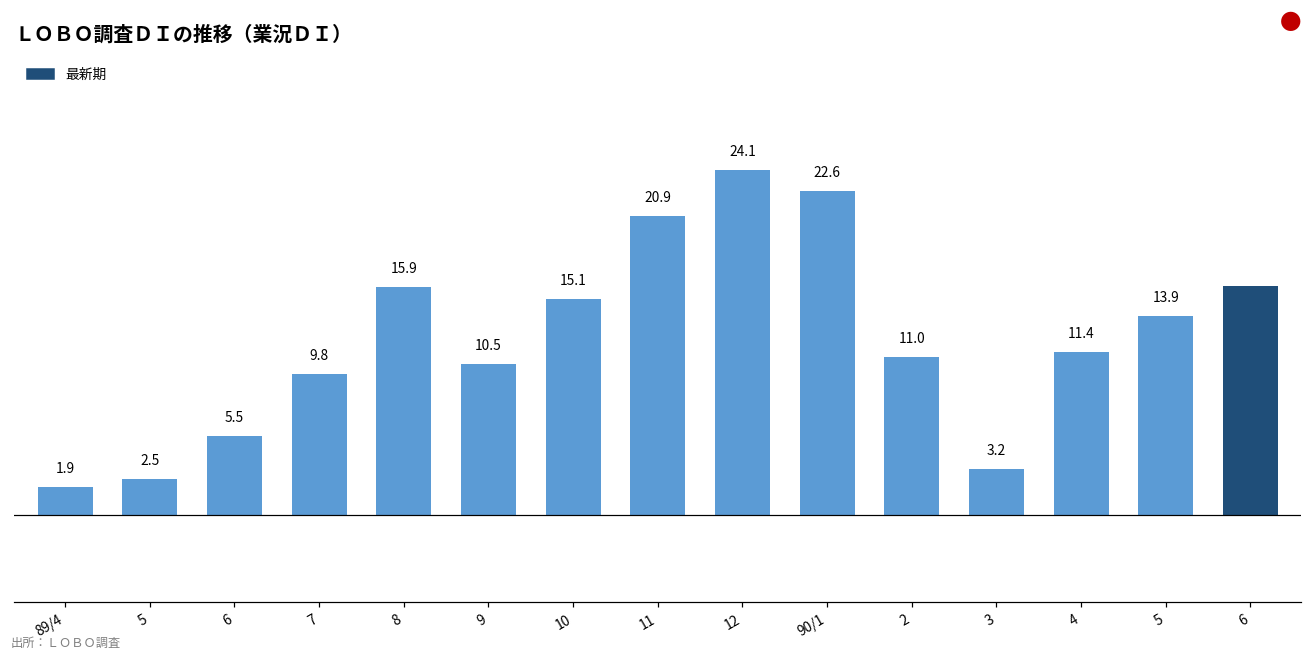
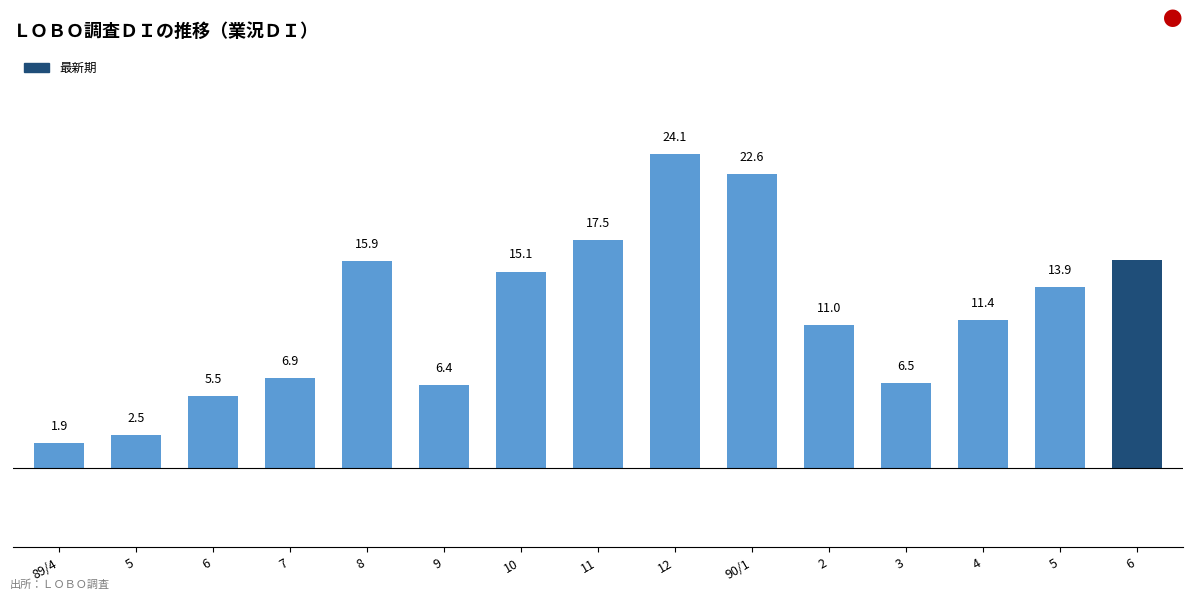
7: 9.8 -> 6.9
9: 10.5 -> 6.4
11: 20.9 -> 17.5
3: 3.2 -> 6.5
